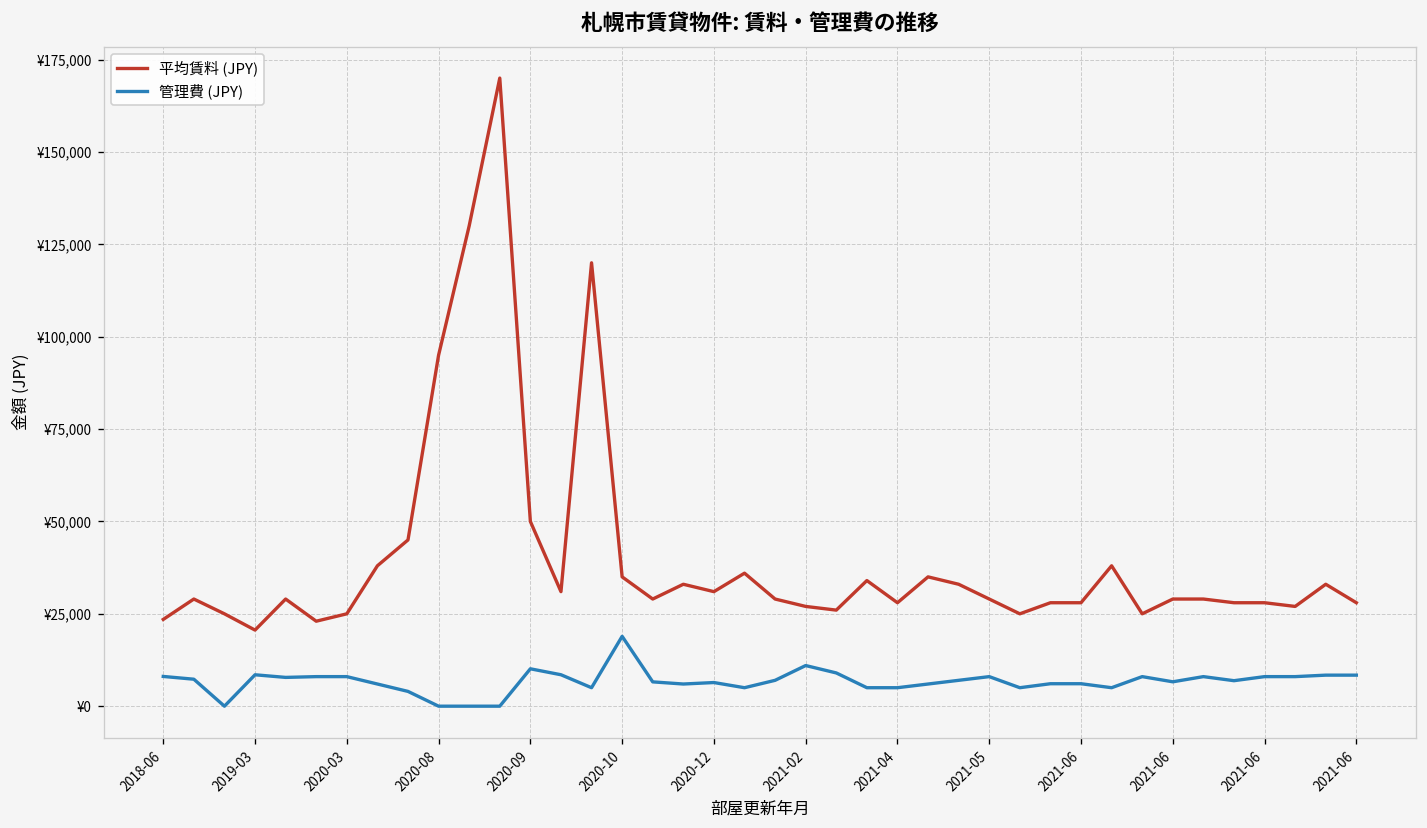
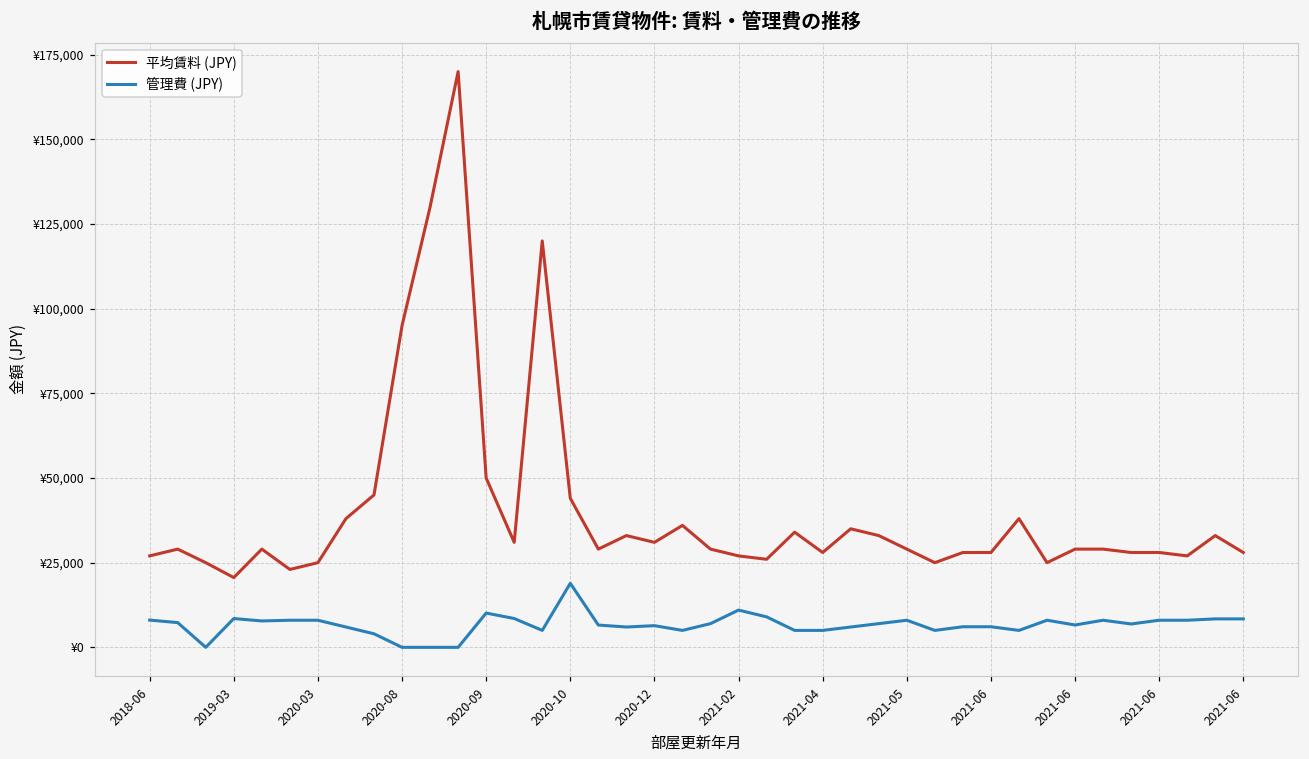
平均賃料 (JPY), 2018-06: ¥23,000 -> ¥27,000
平均賃料 (JPY), 2020-10: ¥35,000 -> ¥44,000
